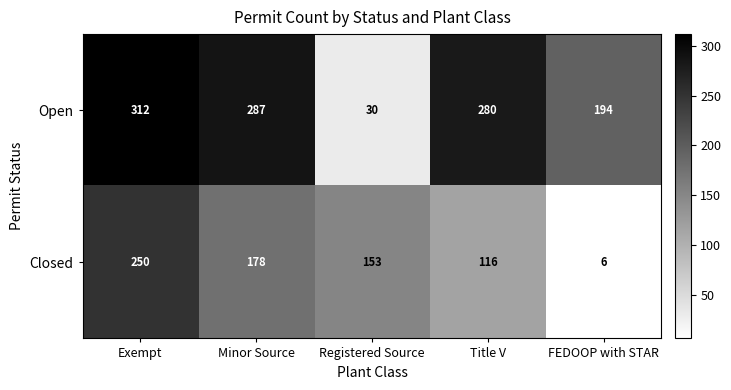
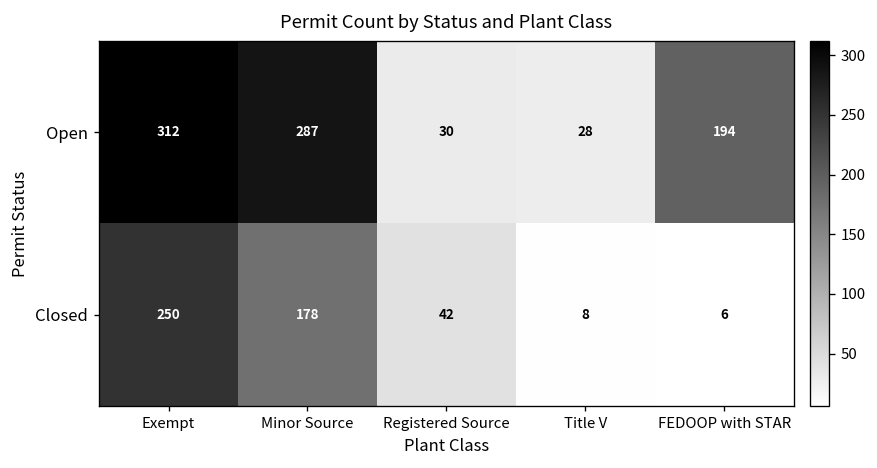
Open, Title V: 280 -> 28
Closed, Registered Source: 153 -> 42
Closed, Title V: 116 -> 8
